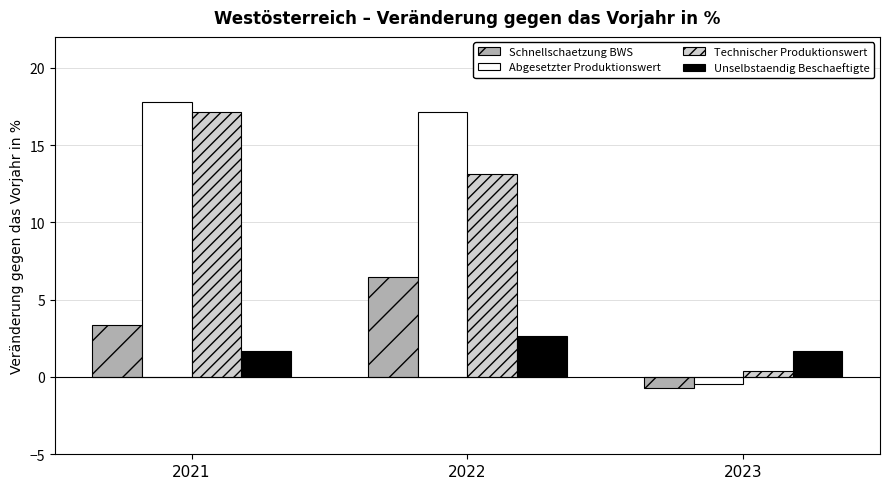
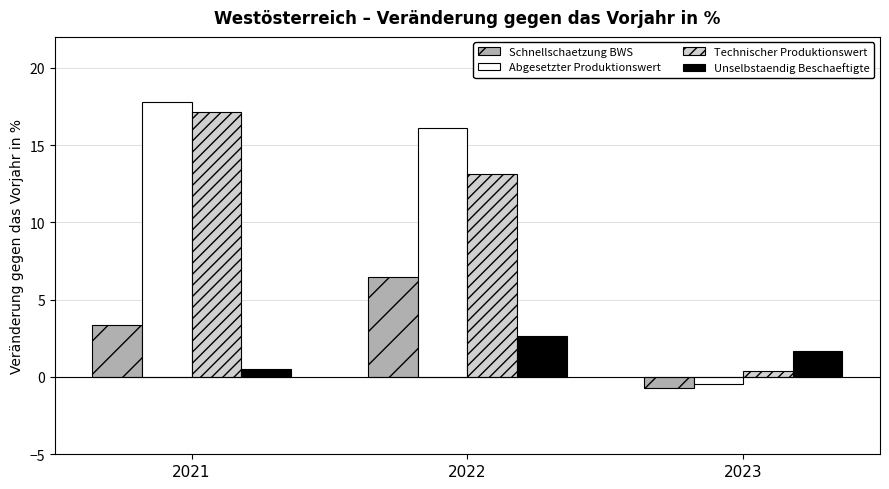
Unselbstaendig Beschaeftigte, 2021: 1.7 -> 0.5
Abgesetzter Produktionswert, 2022: 17.2 -> 16.1
